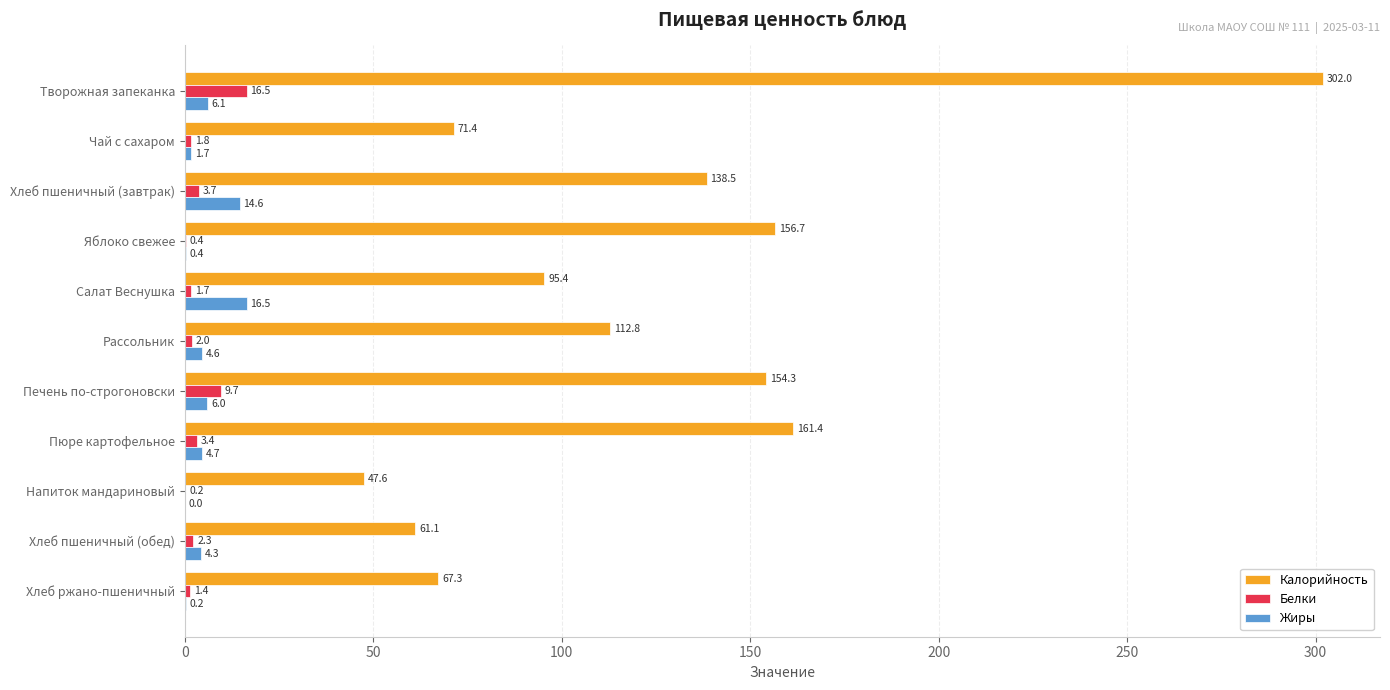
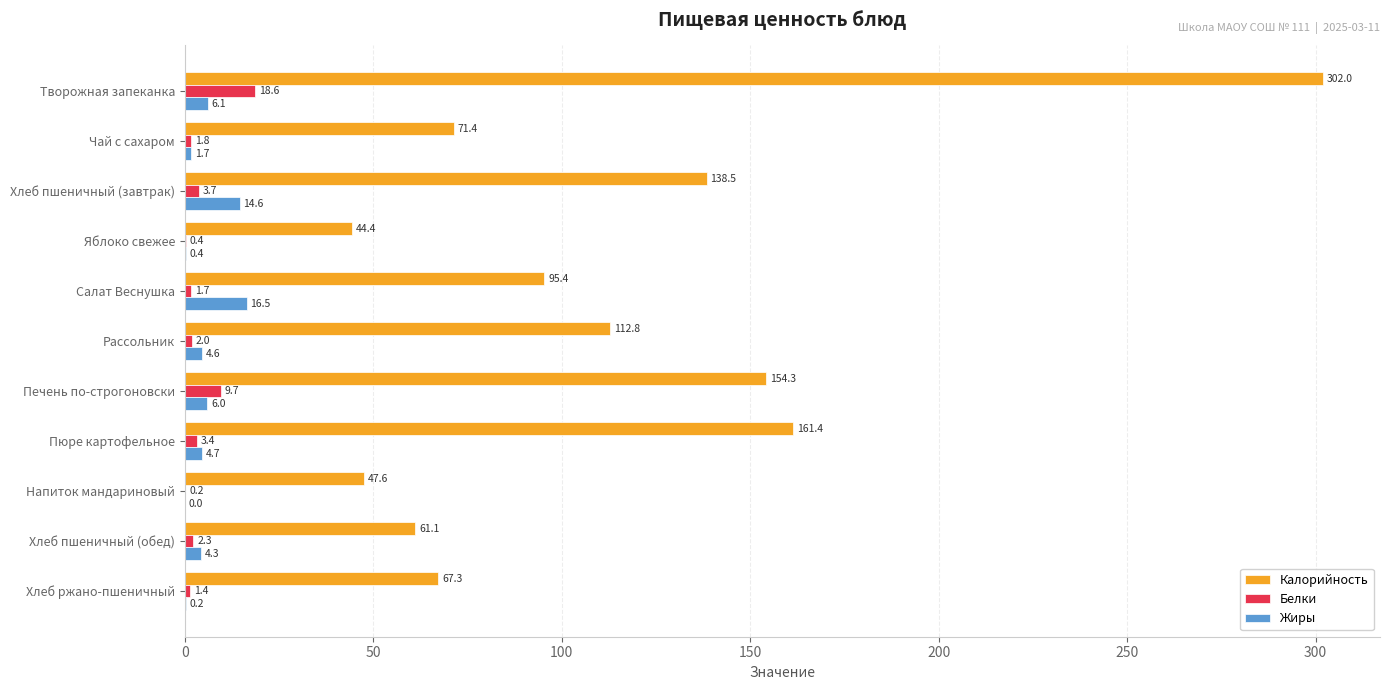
Белки, Творожная запеканка: 16.5 -> 18.6
Калорийность, Яблоко свежее: 156.7 -> 44.4
